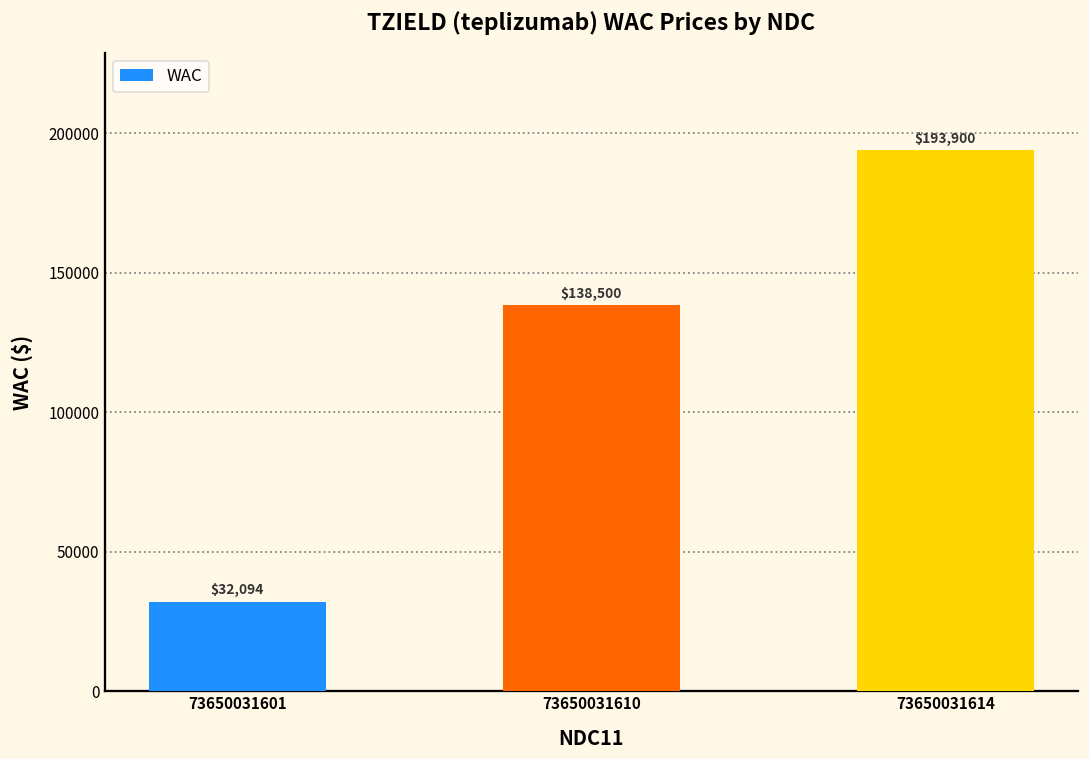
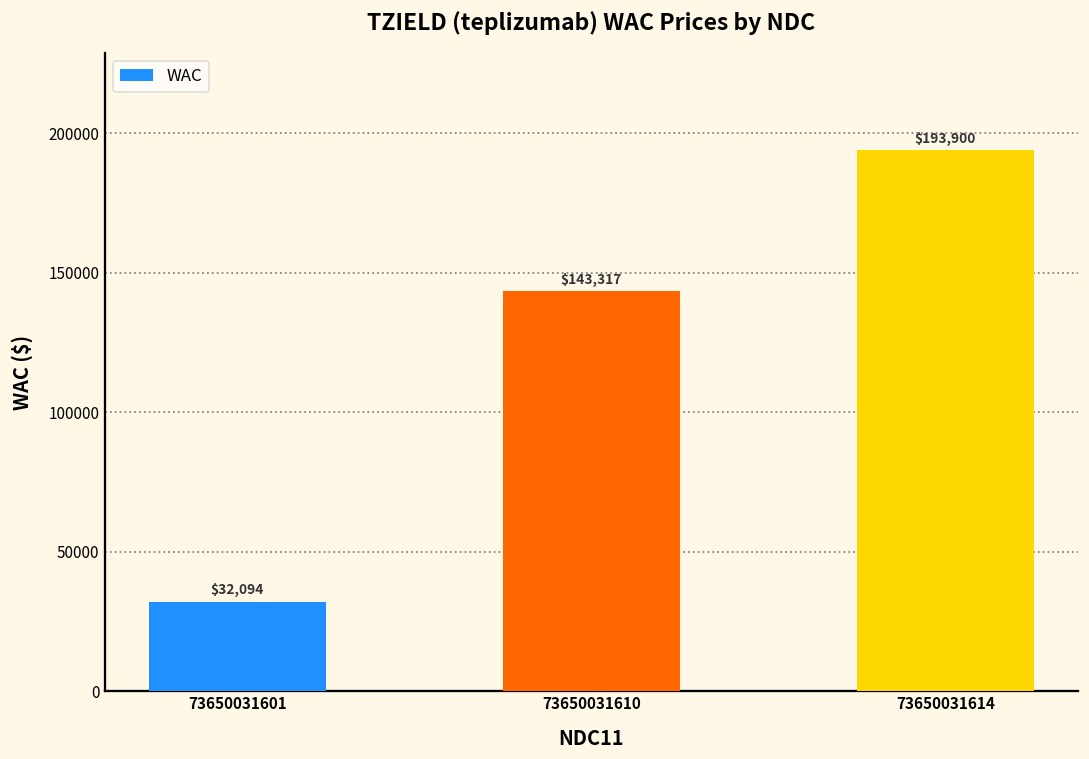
73650031610: $138,500 -> $143,317
